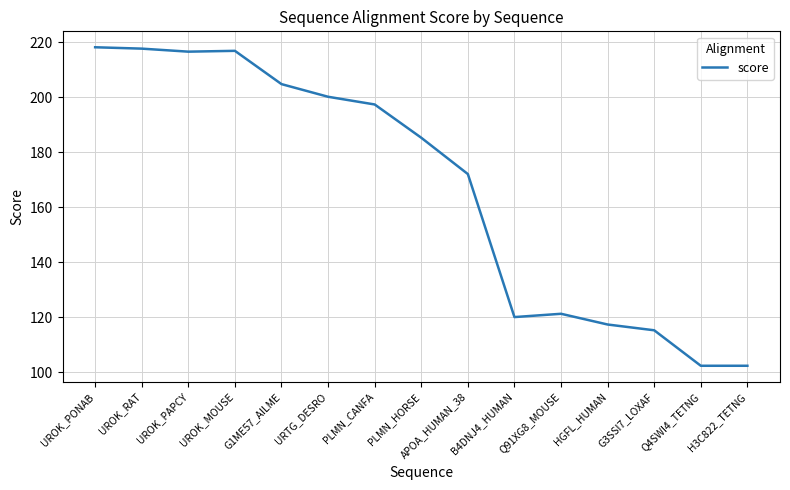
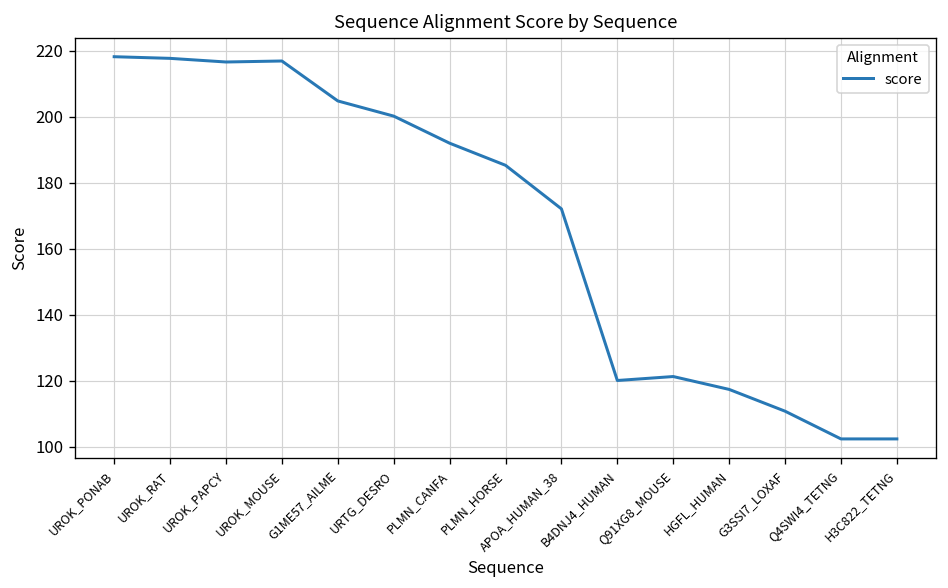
PLMN_CANFA: 197 -> 192
G3SSI7_LOXAF: 115 -> 111
